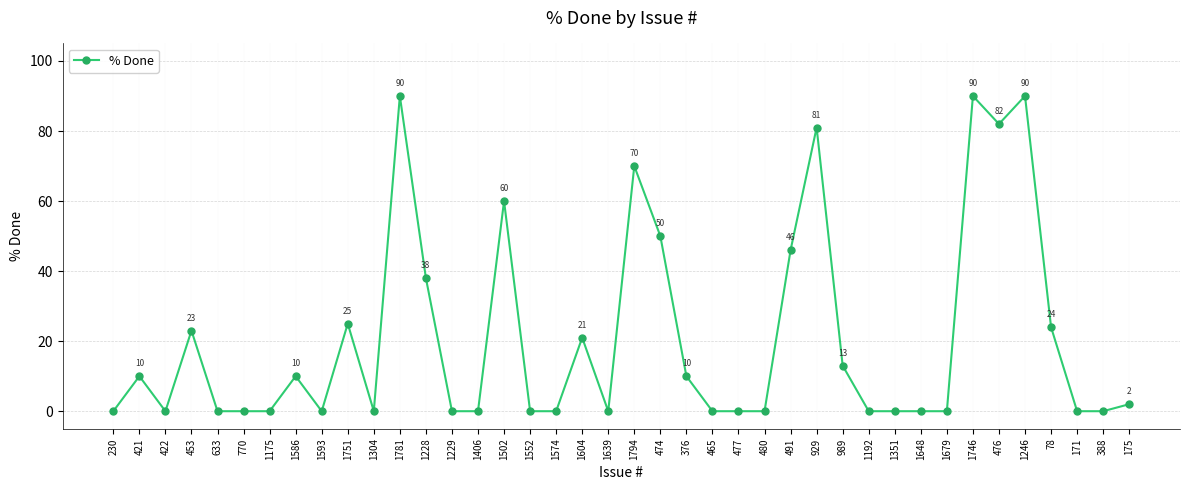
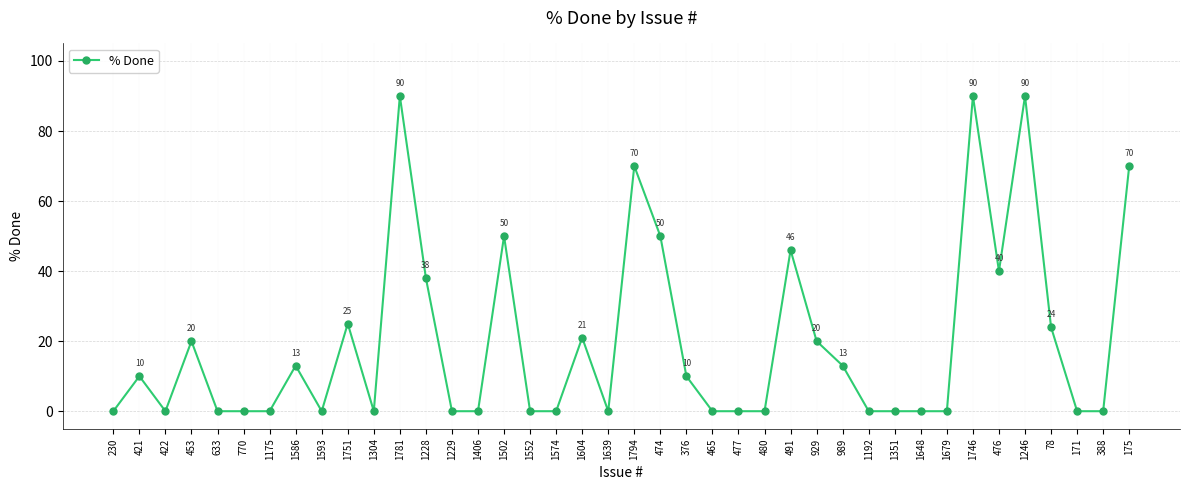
453: 23 -> 20
1586: 10 -> 13
1502: 60 -> 50
929: 81 -> 20
476: 82 -> 40
175: 2 -> 70
